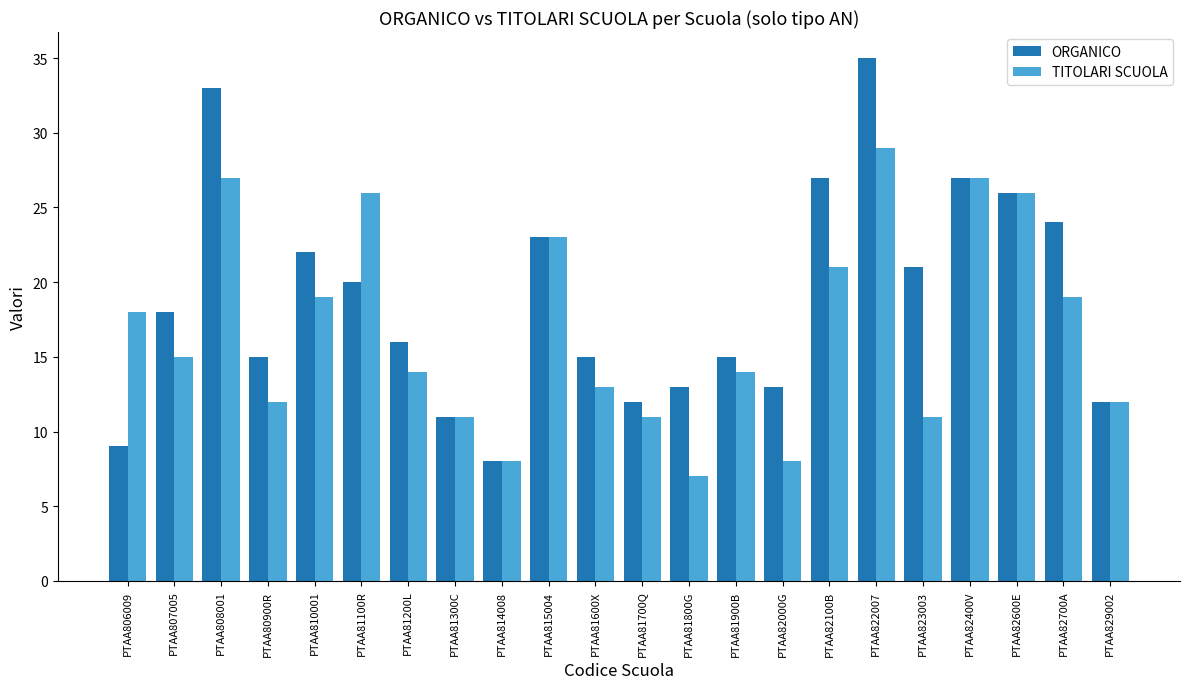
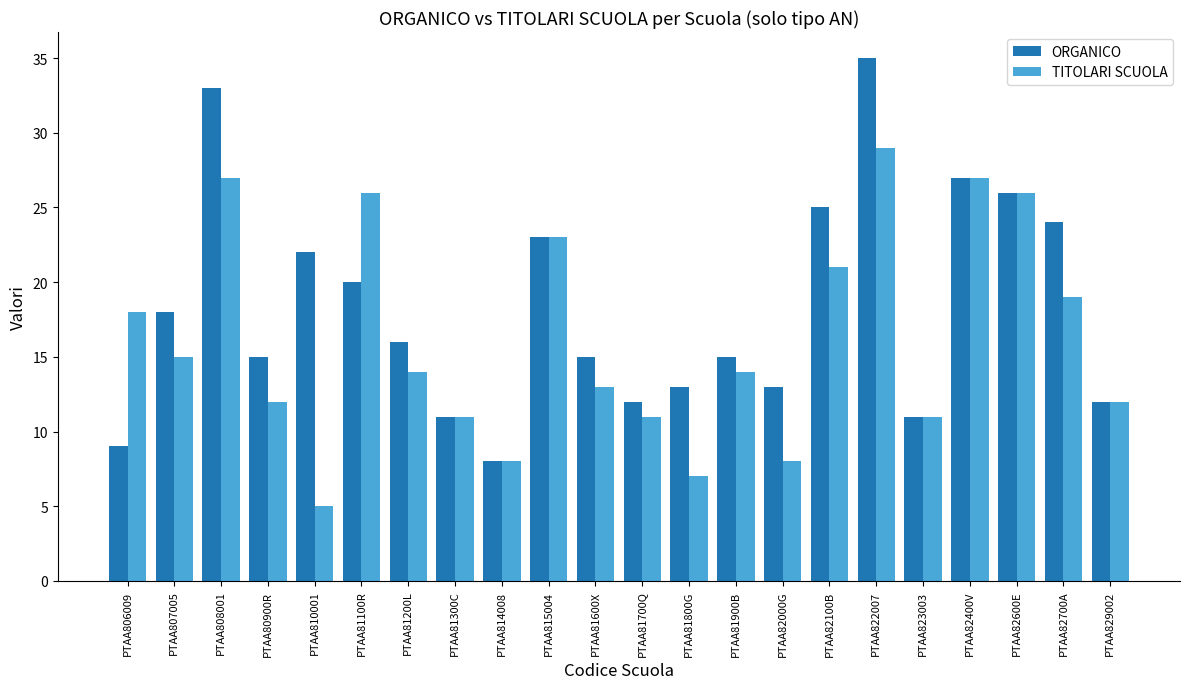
TITOLARI SCUOLA, PTAA810001: 19 -> 5
ORGANICO, PTAA82100B: 27 -> 25
ORGANICO, PTAA823003: 21 -> 11
